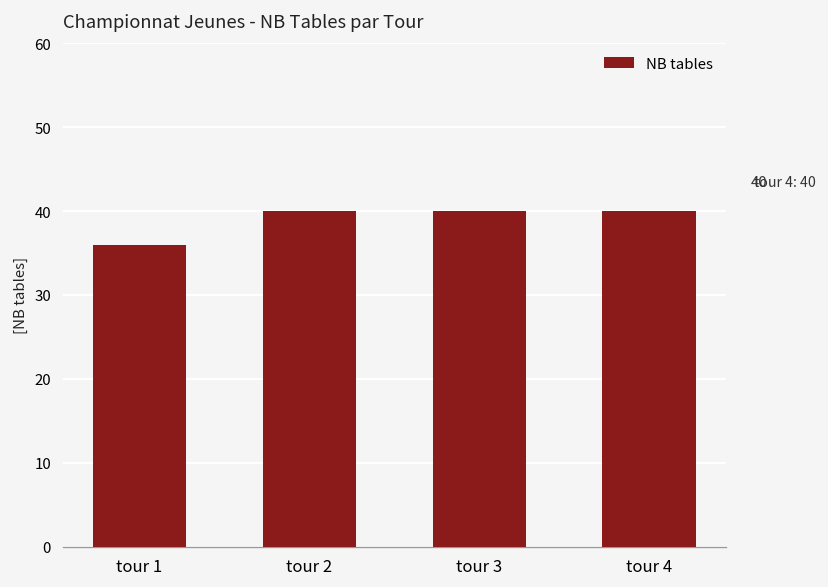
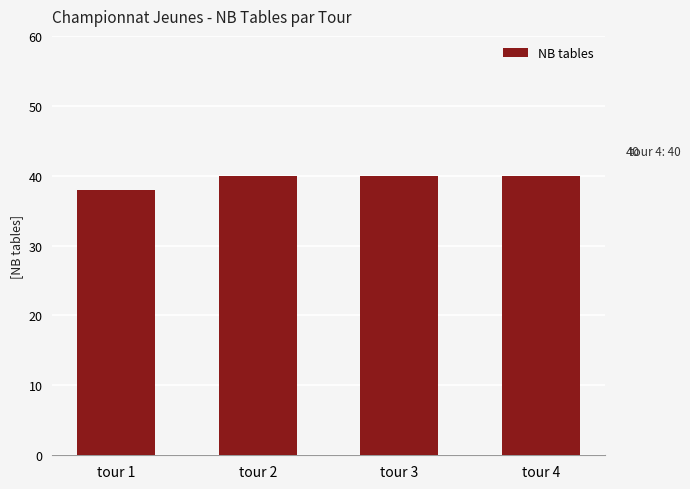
tour 1: 36 -> 38
